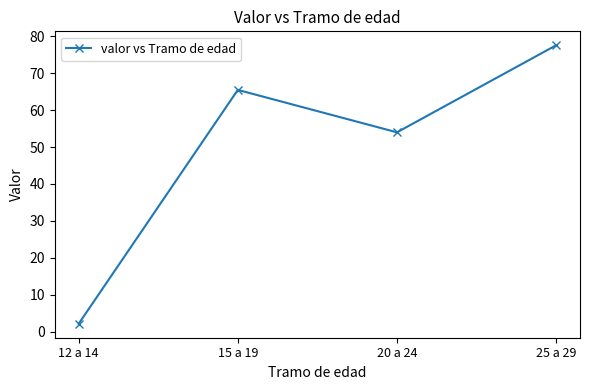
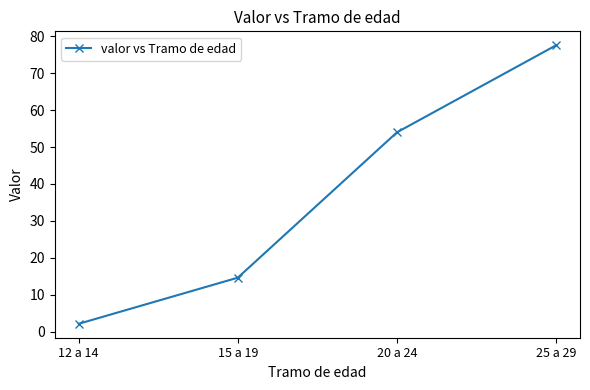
15 a 19: 66 -> 15
